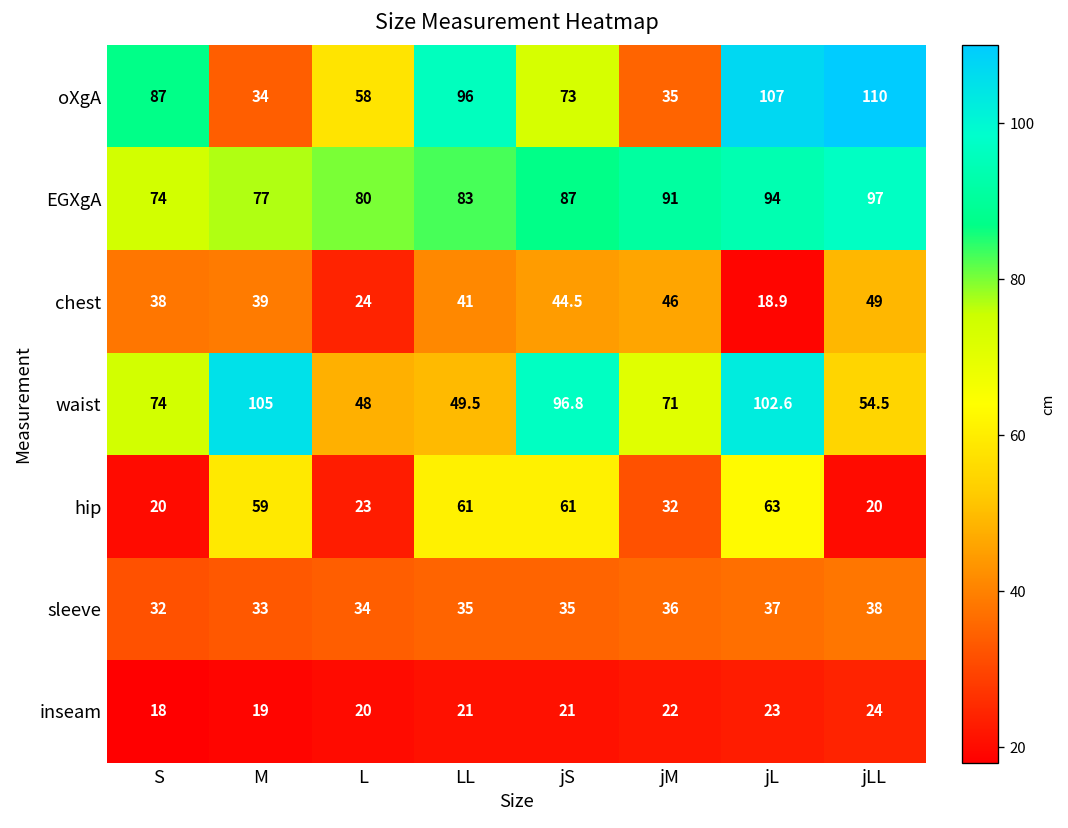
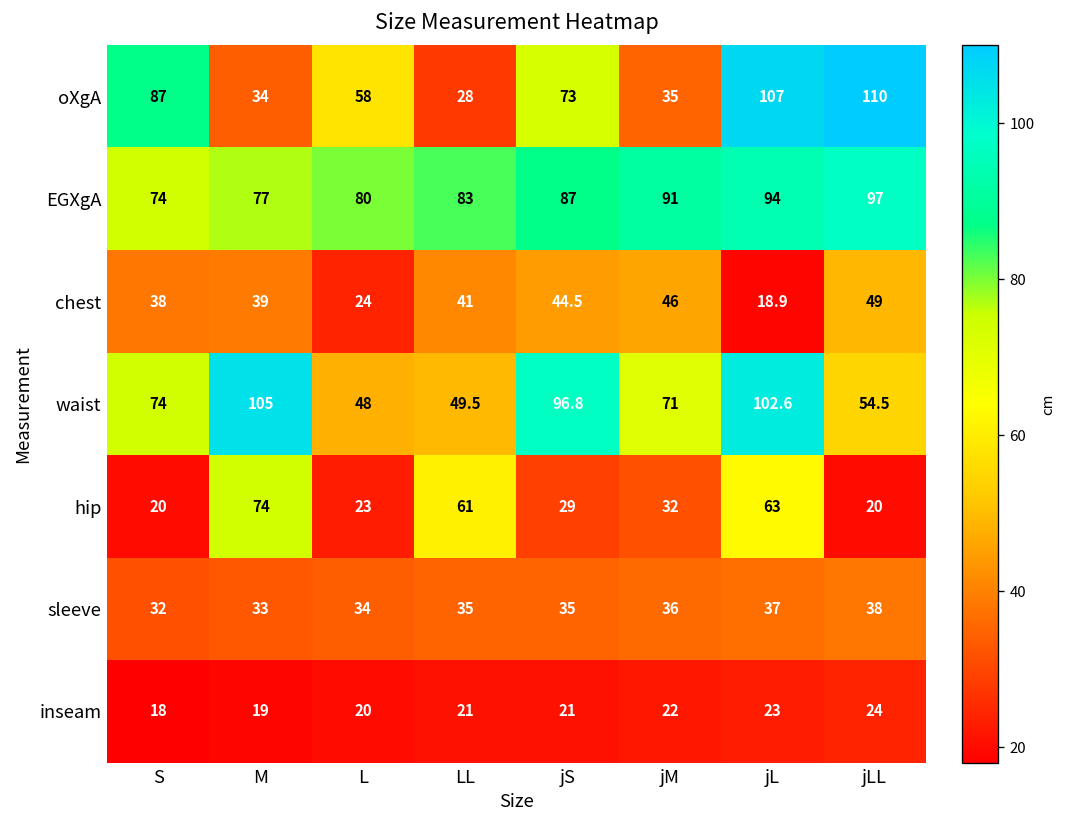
oXgA, LL: 96 -> 28
hip, M: 59 -> 74
hip, jS: 61 -> 29
